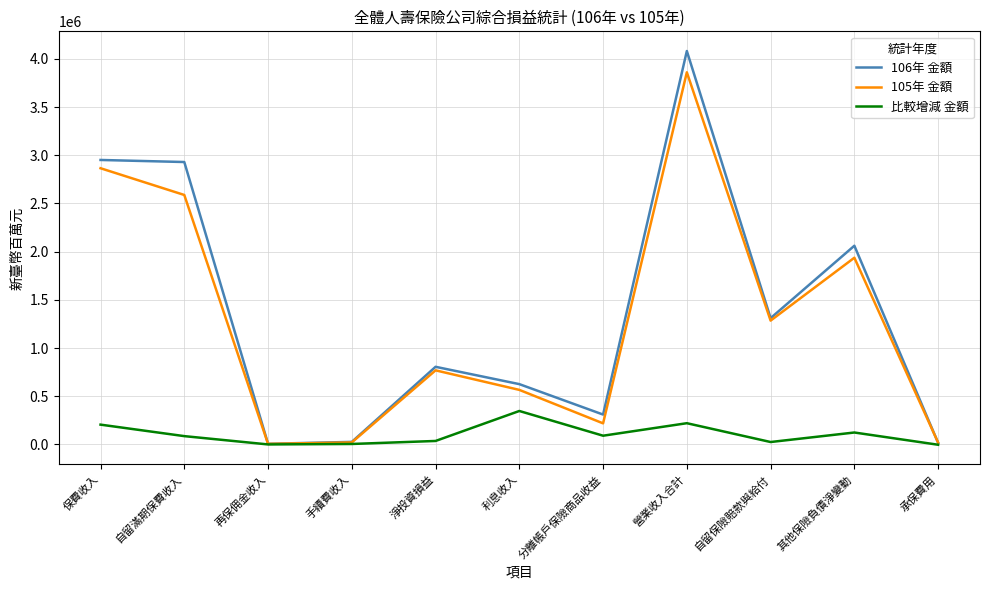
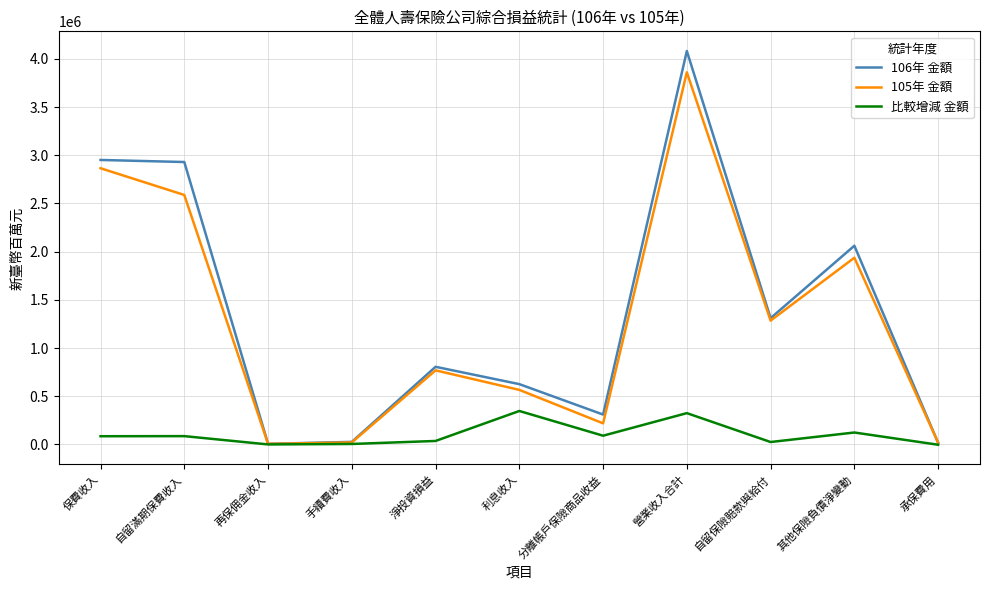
比較增減 金額, 保費收入: 200000 -> 100000
比較增減 金額, 營業收入合計: 200000 -> 300000
